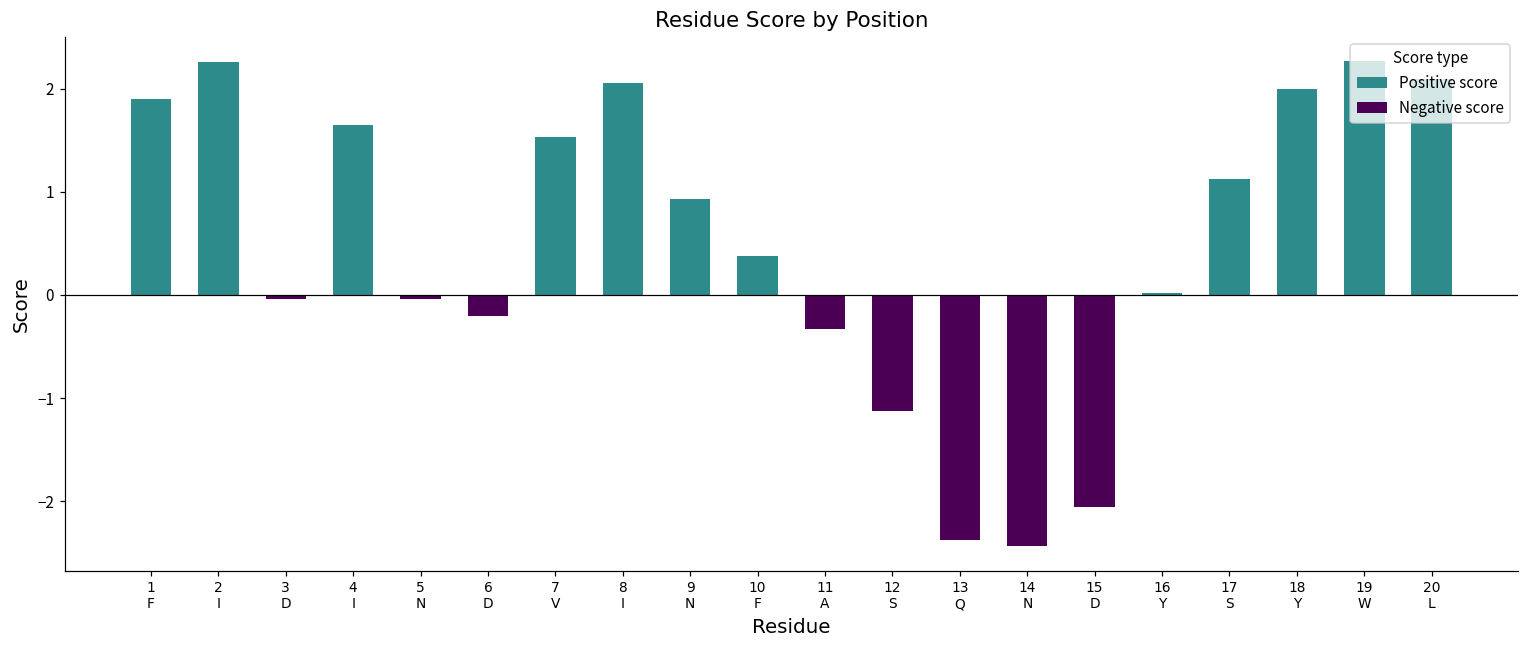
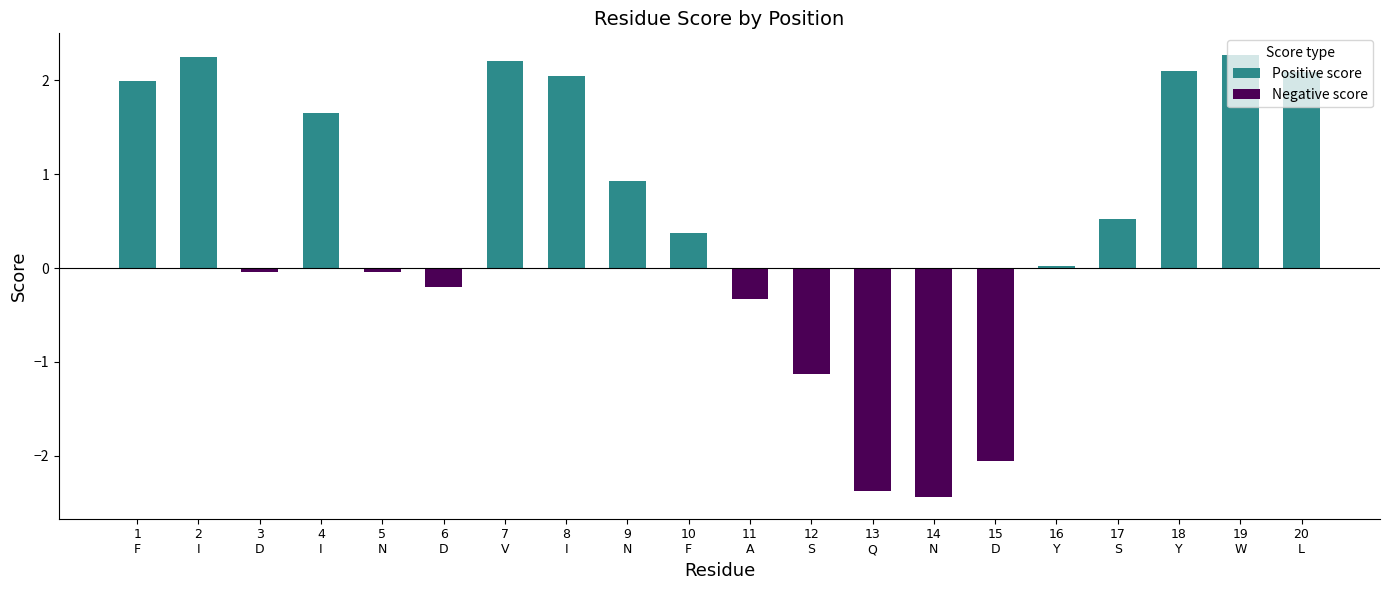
Positive score, 1 F: 1.9 -> 2.0
Positive score, 7 V: 1.5 -> 2.2
Positive score, 17 S: 1.1 -> 0.5
Positive score, 18 Y: 2.0 -> 2.1
